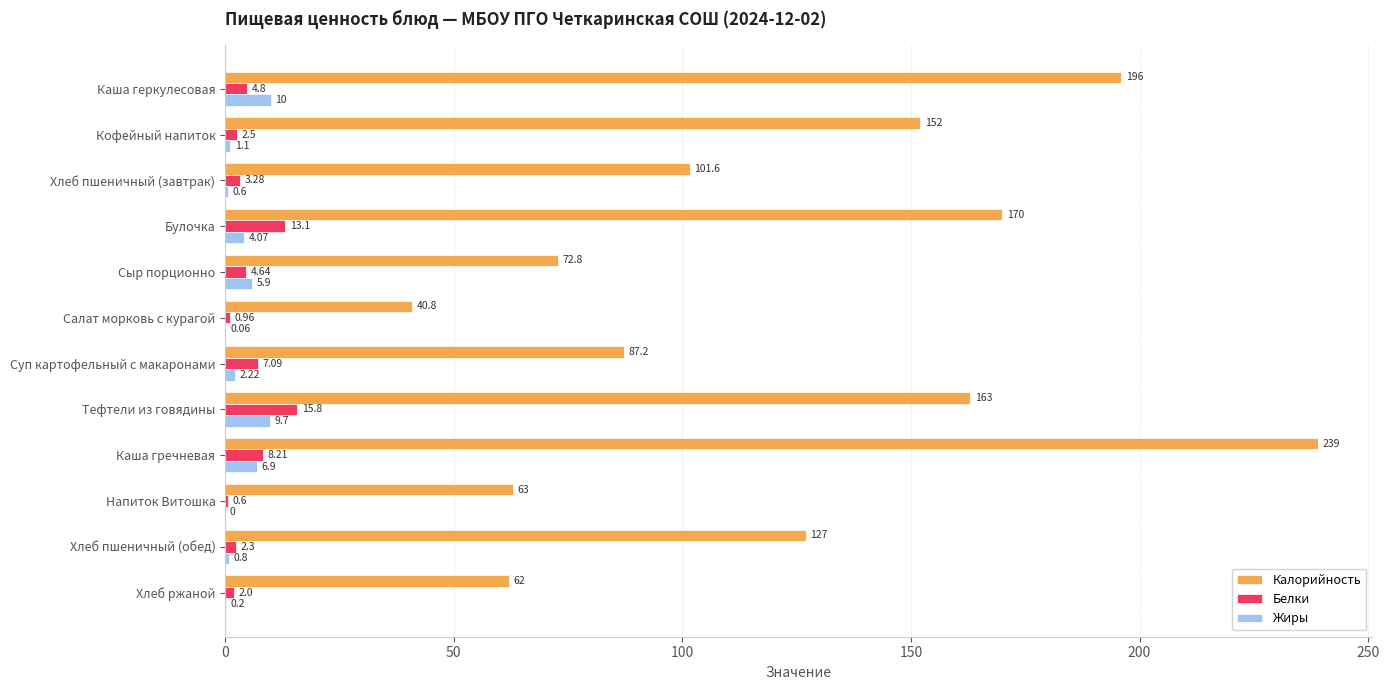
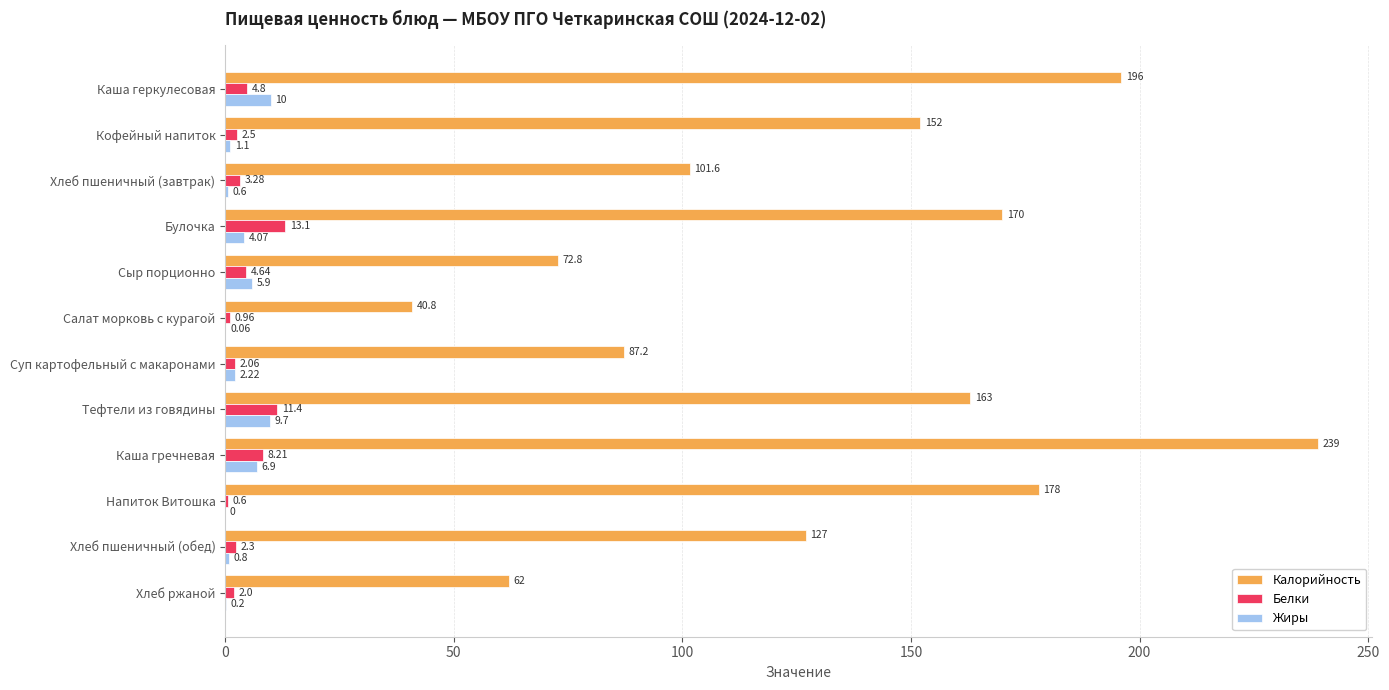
Белки, Суп картофельный с макаронами: 7.09 -> 2.06
Белки, Тефтели из говядины: 15.8 -> 11.4
Калорийность, Напиток Витошка: 63 -> 178
